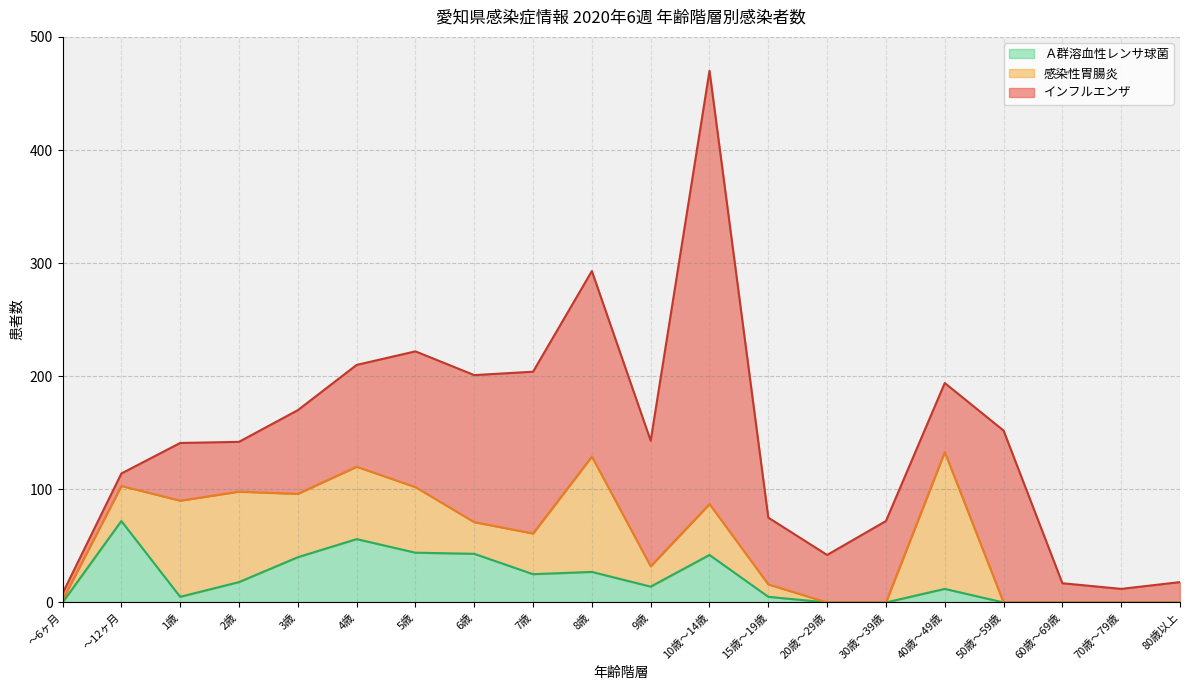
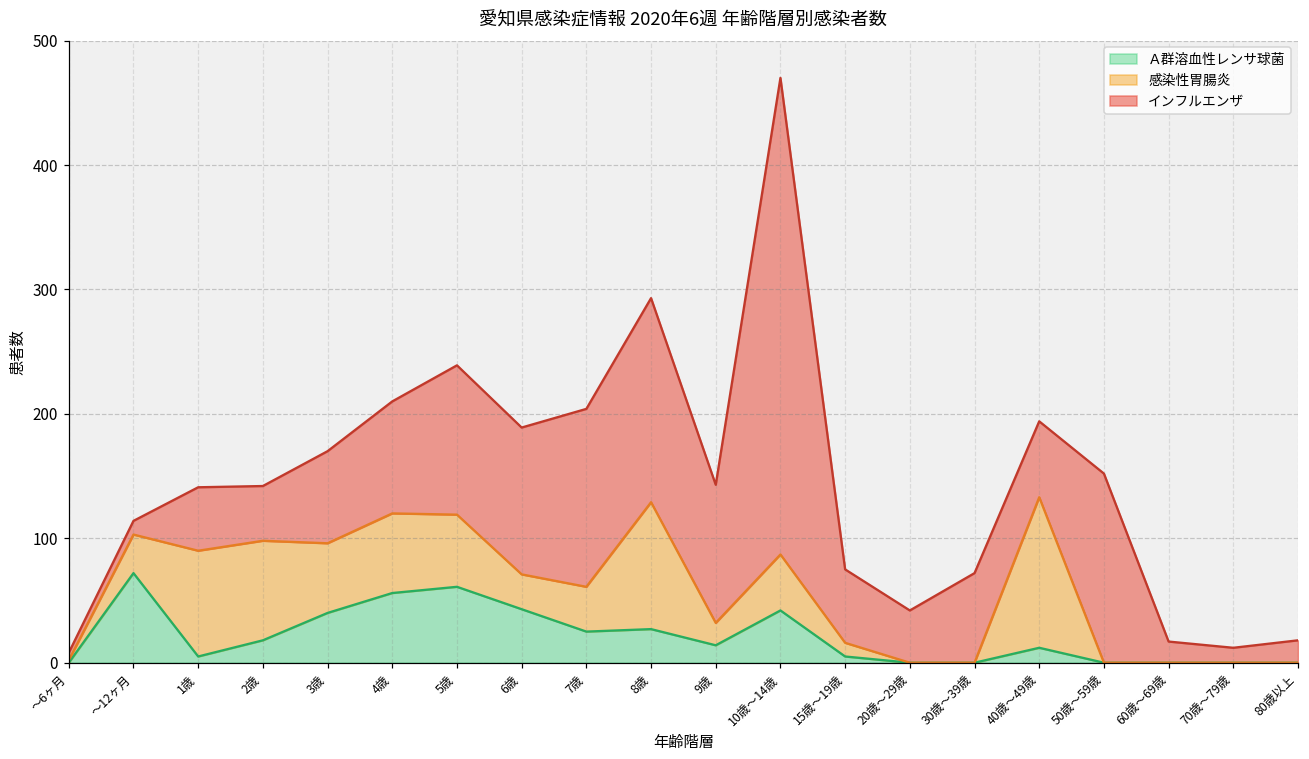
Ａ群溶血性レンサ球菌, 5歳: 44 -> 61
インフルエンザ, 6歳: 130 -> 118
